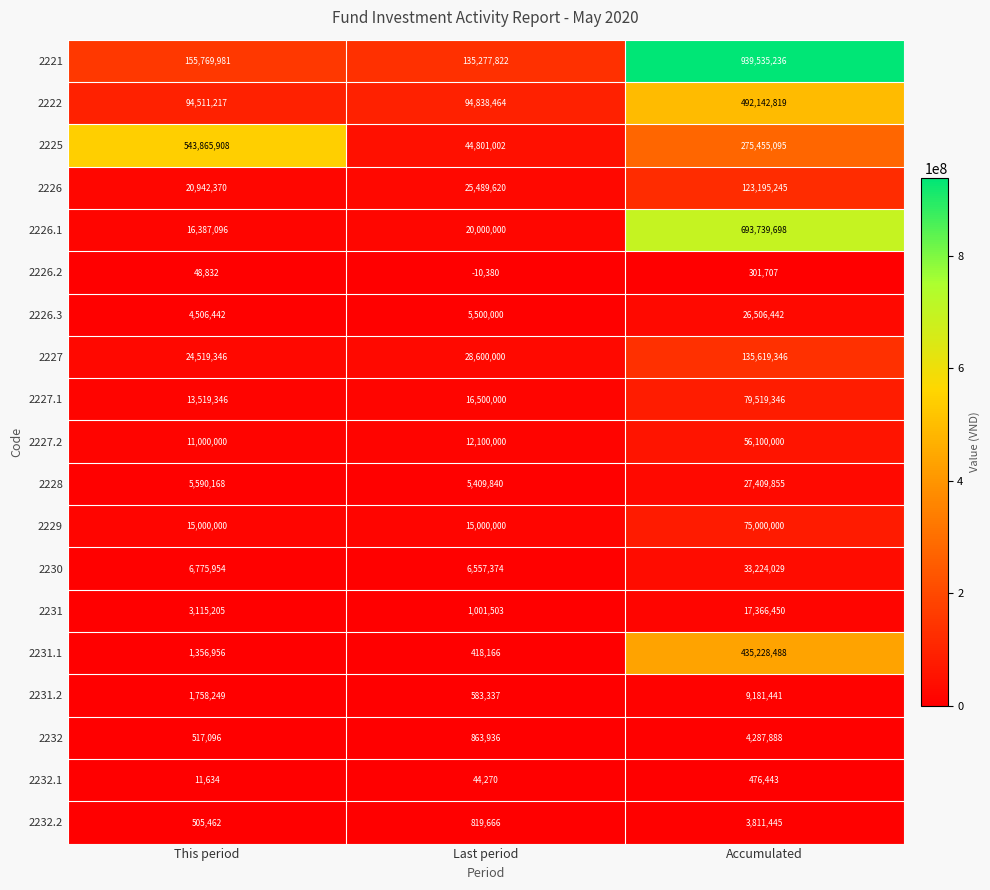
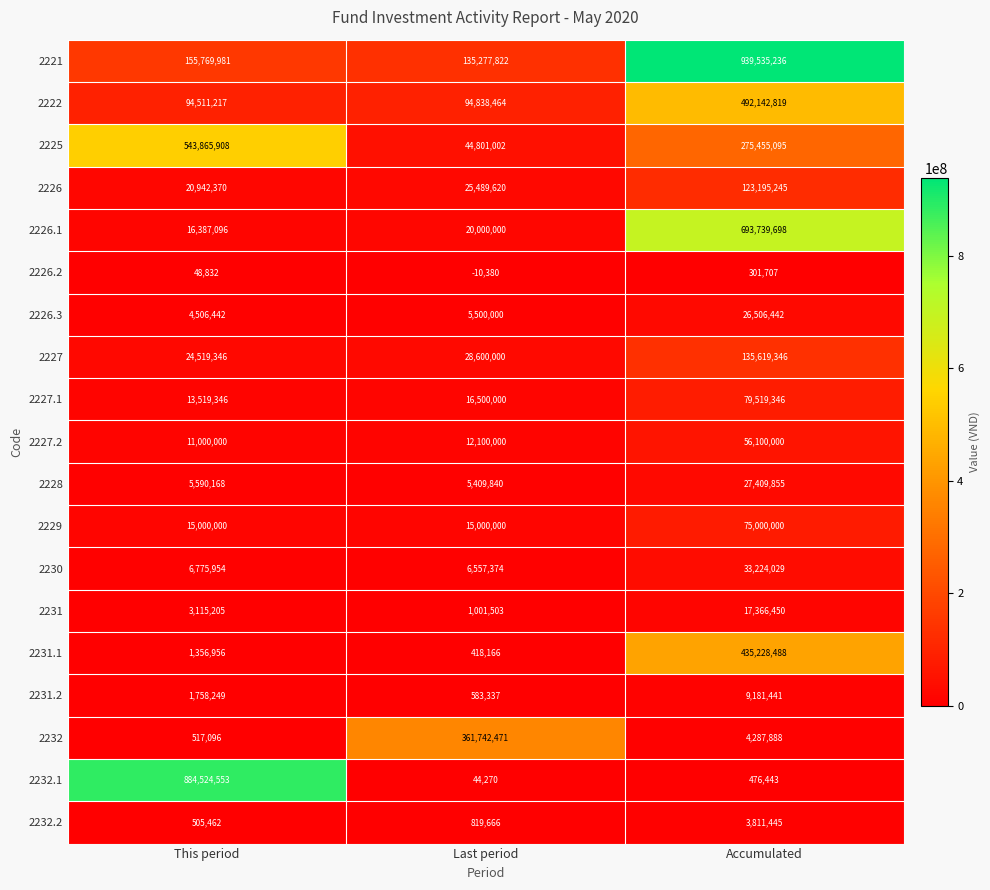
2232, Last period: 863,936 -> 361,742,471
2232.1, This period: 11,634 -> 884,524,553
